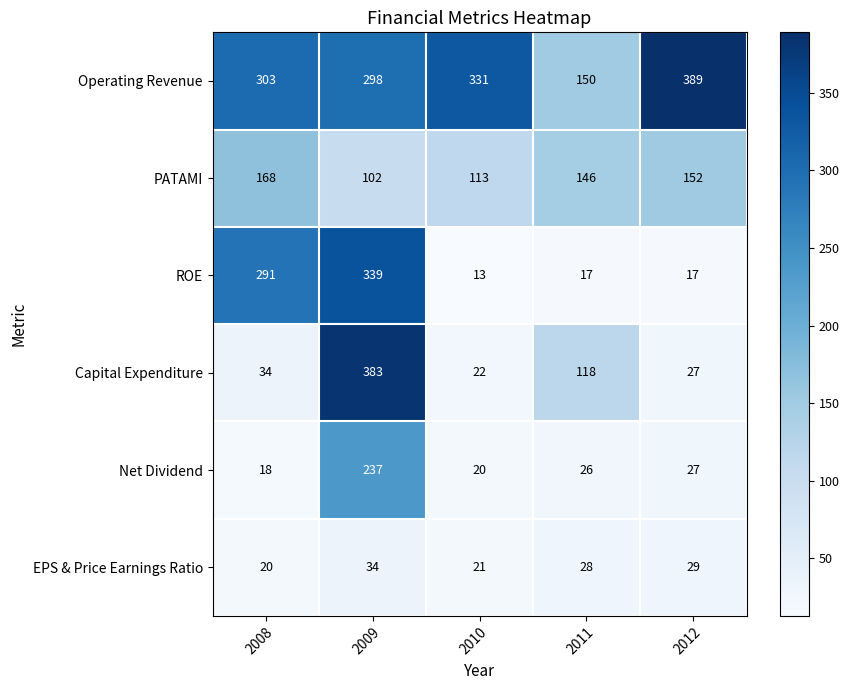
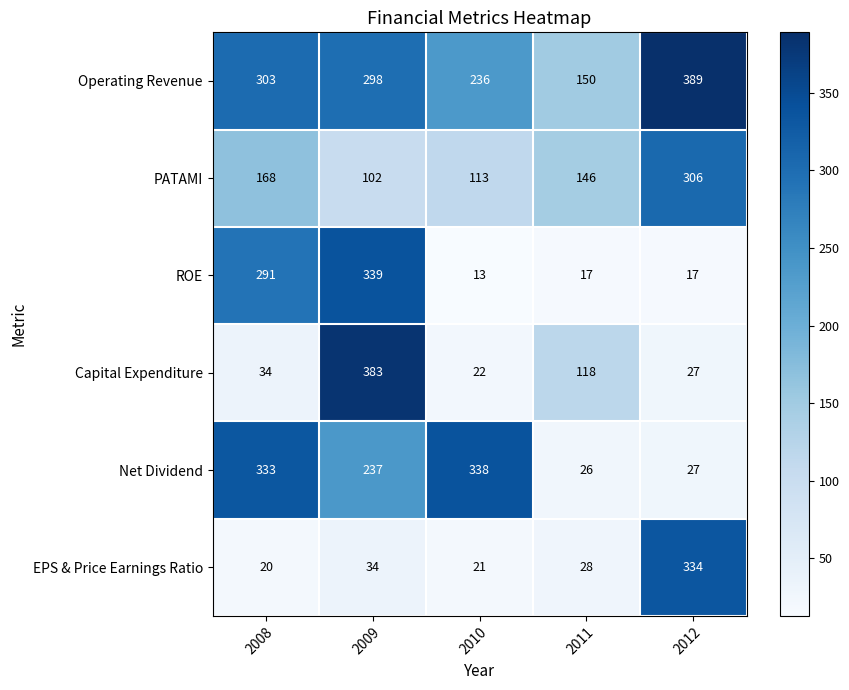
Operating Revenue, 2010: 331 -> 236
PATAMI, 2012: 152 -> 306
Net Dividend, 2008: 18 -> 333
Net Dividend, 2010: 20 -> 338
EPS & Price Earnings Ratio, 2012: 29 -> 334
